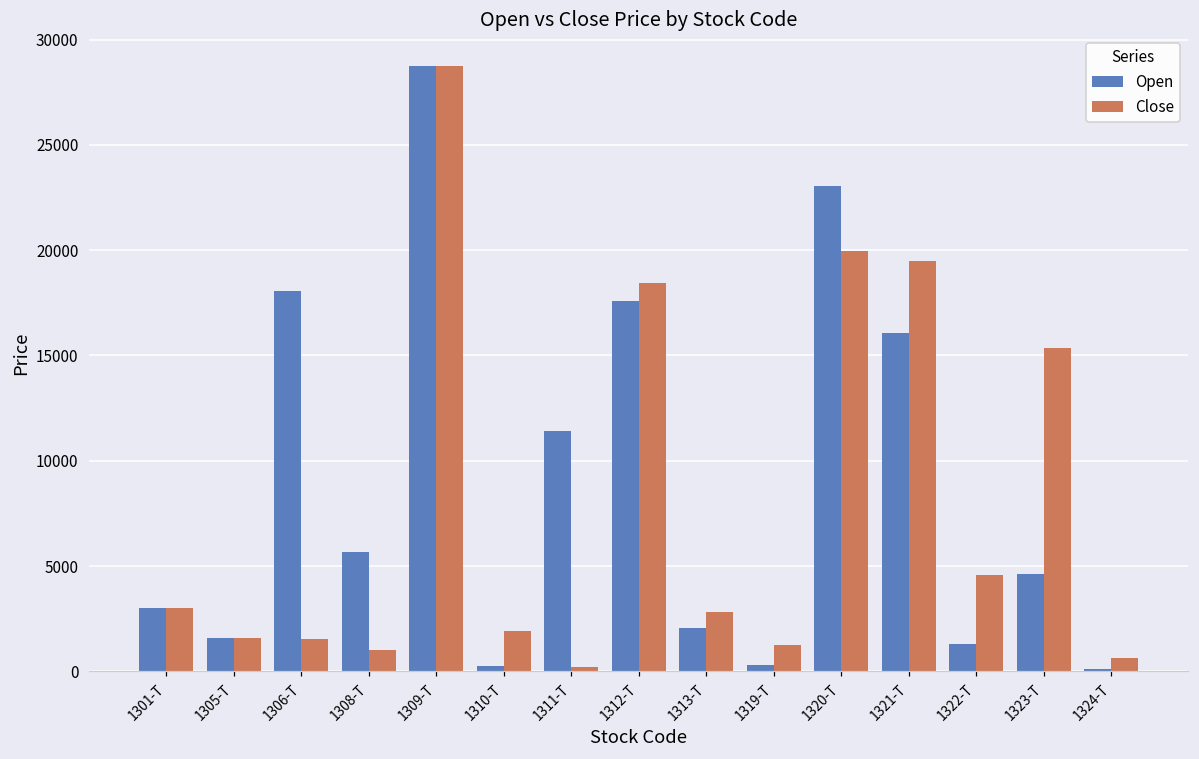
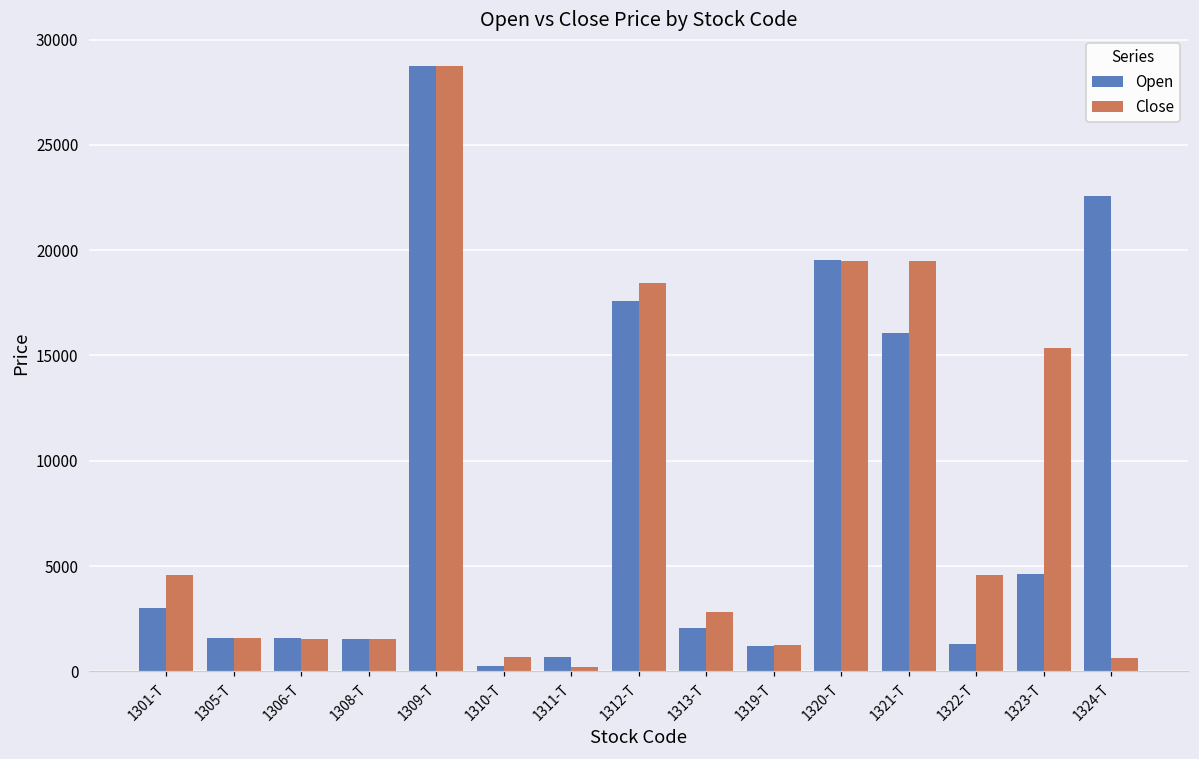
Close, 1301-T: 3000 -> 4600
Open, 1306-T: 18100 -> 1600
Open, 1308-T: 5700 -> 1500
Close, 1308-T: 1000 -> 1500
Close, 1310-T: 1900 -> 700
Open, 1311-T: 11400 -> 700
Open, 1319-T: 300 -> 1200
Open, 1320-T: 23000 -> 19500
Close, 1320-T: 20000 -> 19500
Open, 1324-T: 100 -> 22600
